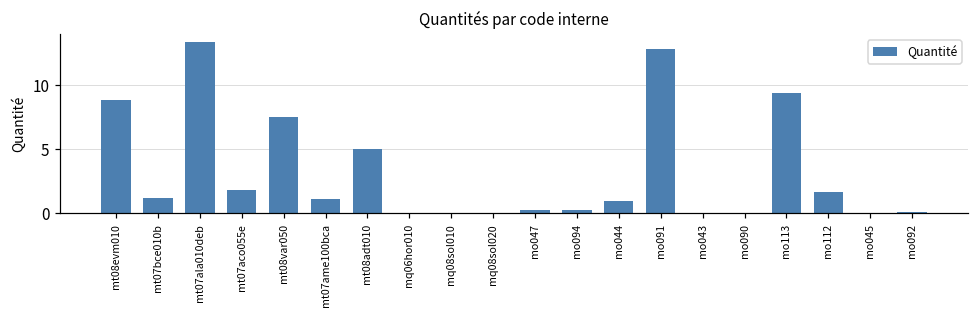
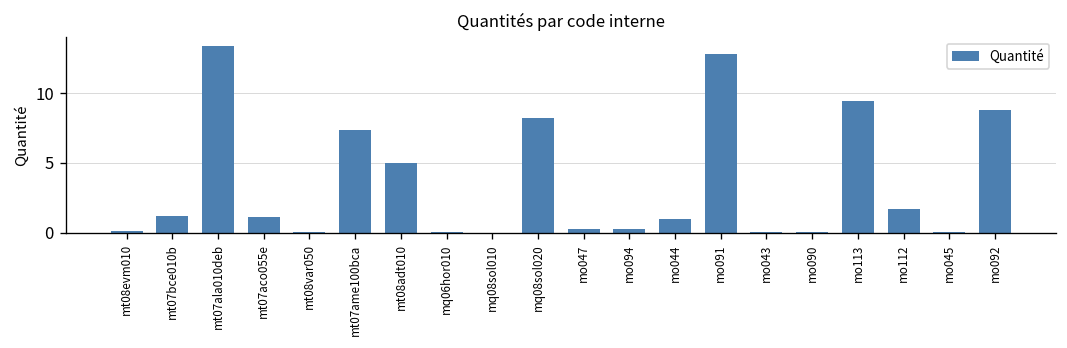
mt08evm010: 8.9 -> 0.1
mt07aco055e: 1.8 -> 1.1
mt08var050: 7.5 -> 0.0
mt07ame100bca: 1.1 -> 7.4
mq08sol020: 0.0 -> 8.2
mo092: 0.1 -> 8.8
